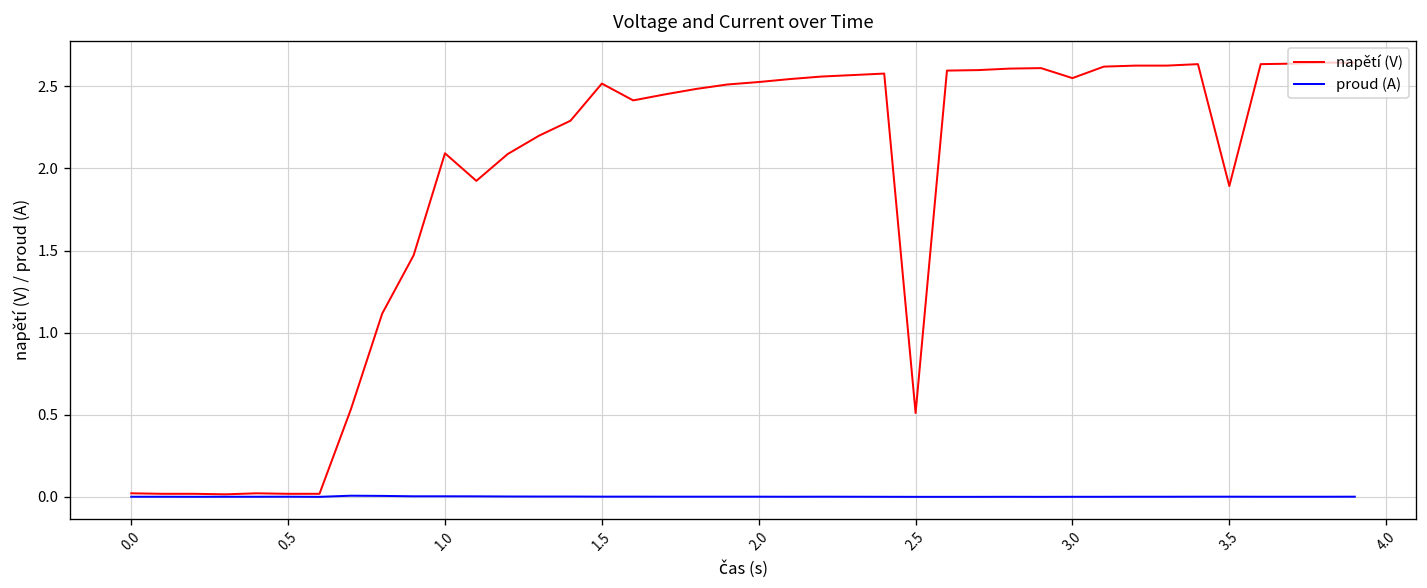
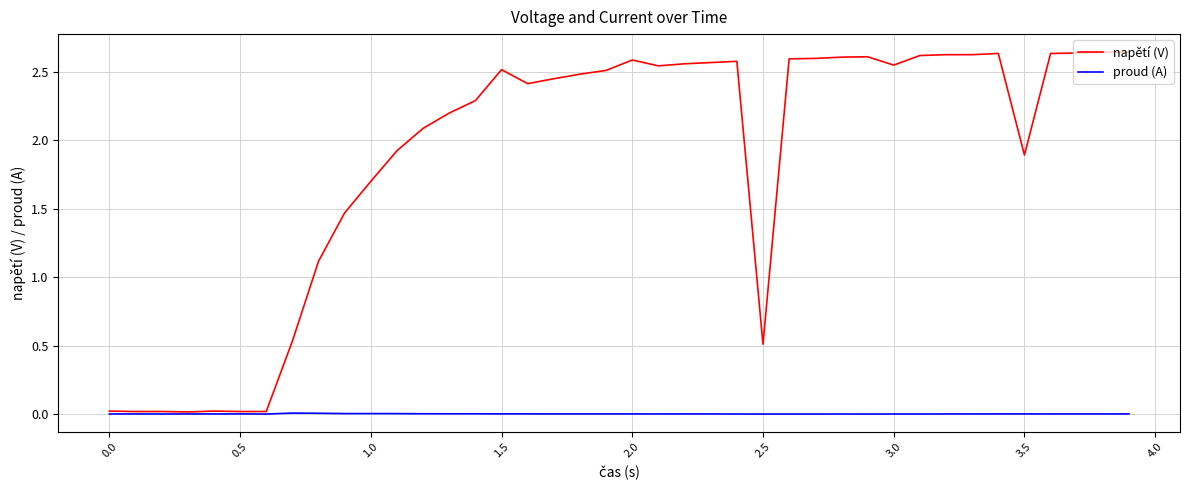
napětí (V), 1.0: 2.09 -> 1.70
napětí (V), 2.0: 2.53 -> 2.59
